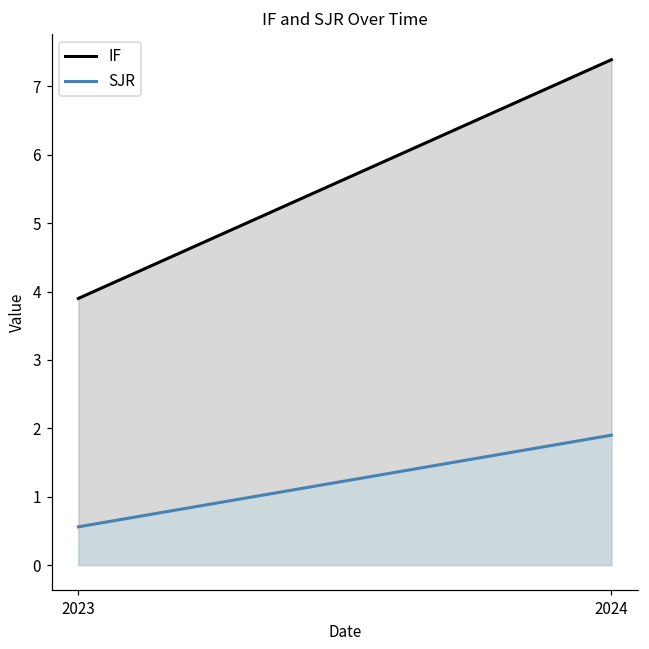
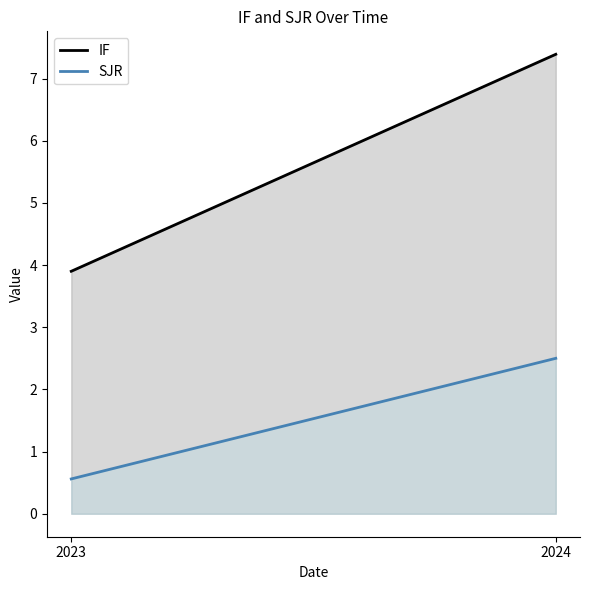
SJR, 2024: 1.9 -> 2.5
